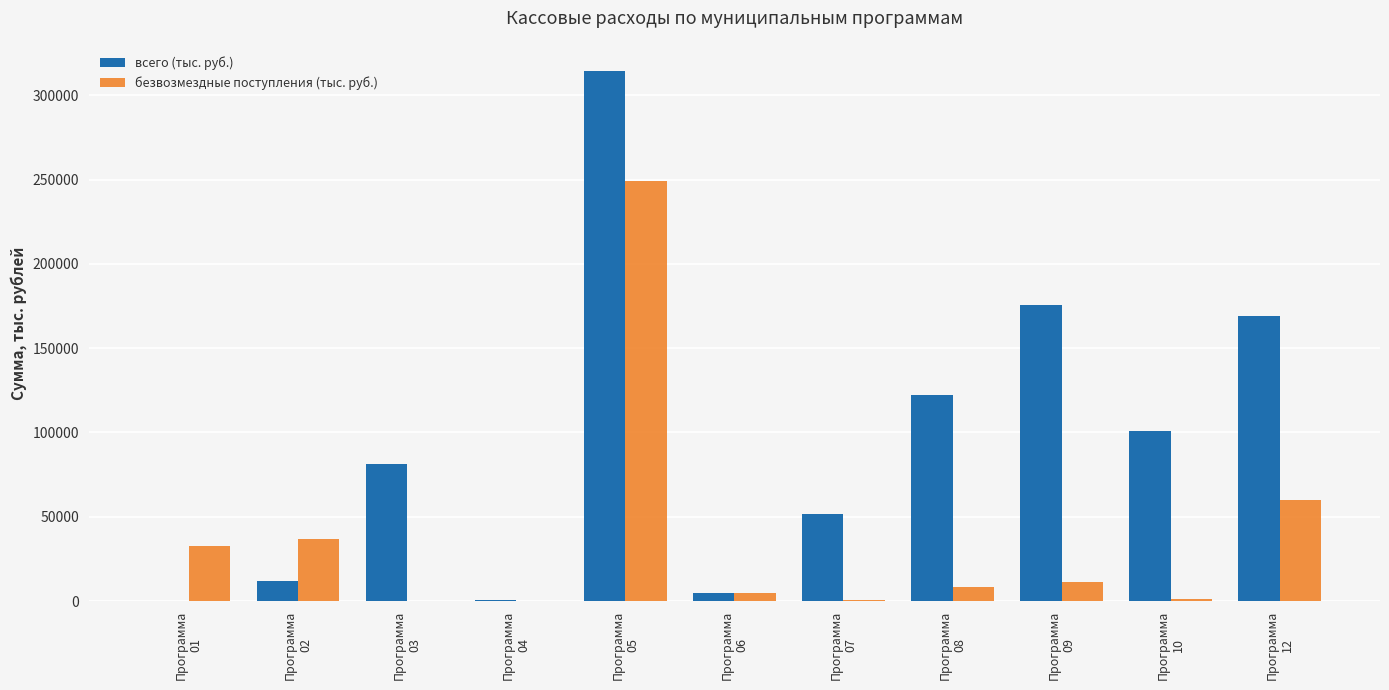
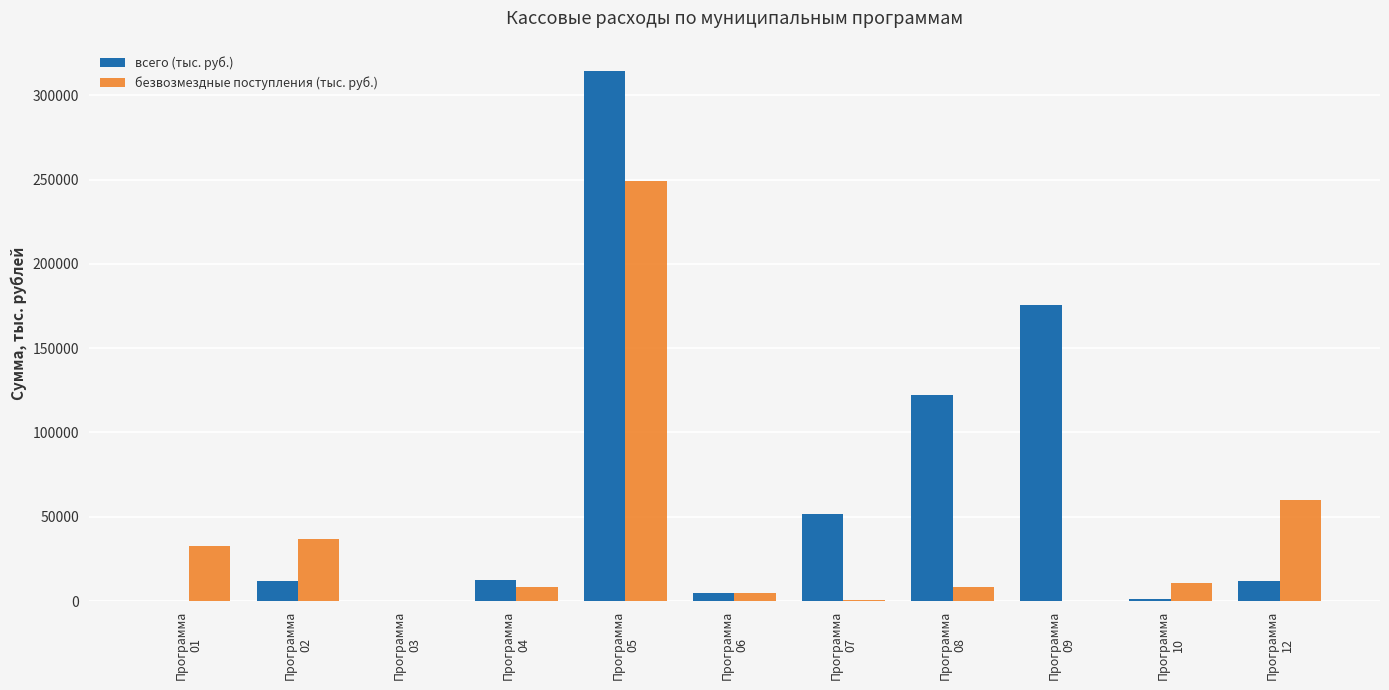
всего (тыс. руб.), Программа 03: 81000 -> 0
всего (тыс. руб.), Программа 04: 1000 -> 12000
безвозмездные поступления (тыс. руб.), Программа 04: 0 -> 8000
безвозмездные поступления (тыс. руб.), Программа 09: 11000 -> 0
всего (тыс. руб.), Программа 10: 101000 -> 1000
безвозмездные поступления (тыс. руб.), Программа 10: 1000 -> 11000
всего (тыс. руб.), Программа 12: 169000 -> 12000
